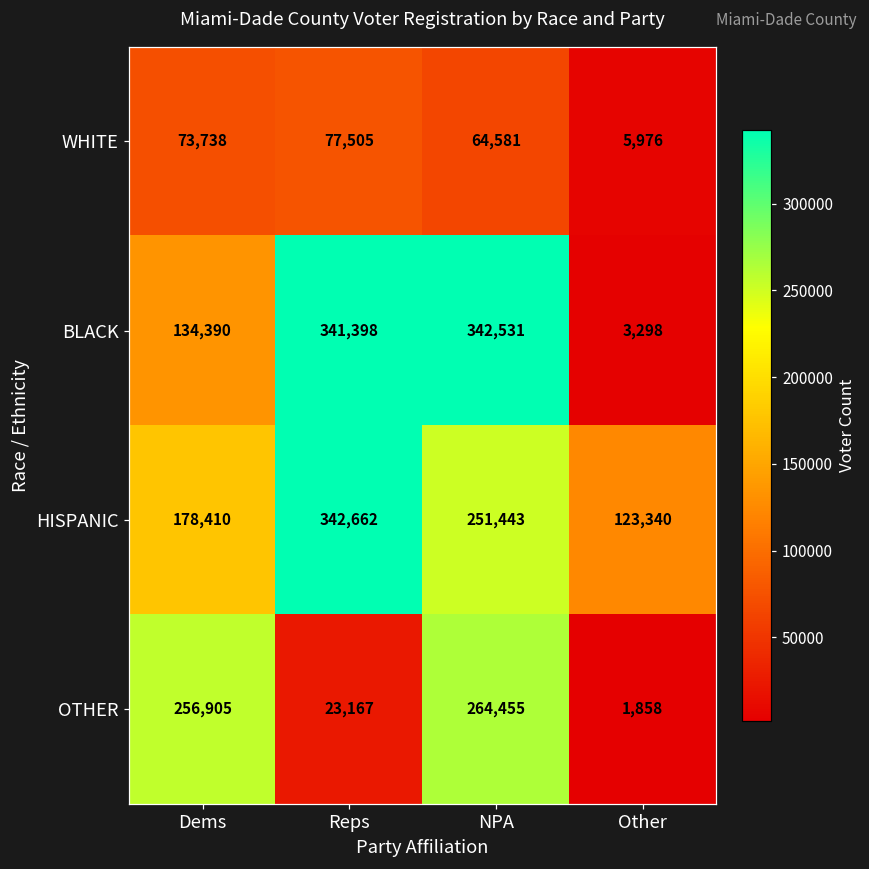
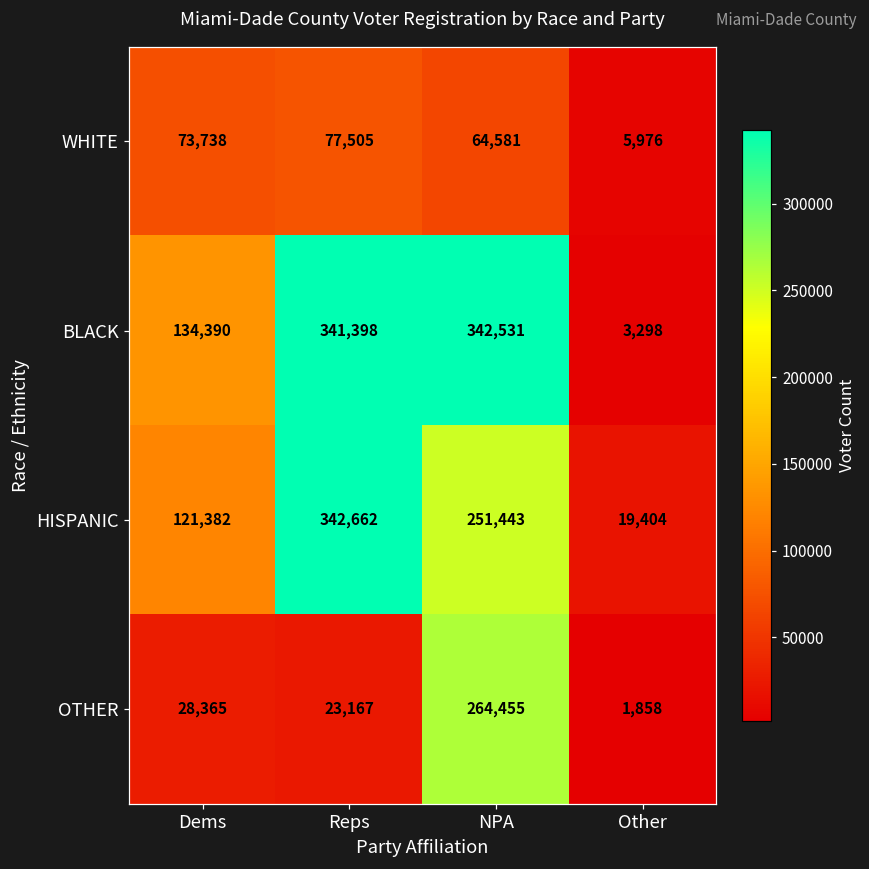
HISPANIC, Dems: 178,410 -> 121,382
HISPANIC, Other: 123,340 -> 19,404
OTHER, Dems: 256,905 -> 28,365
